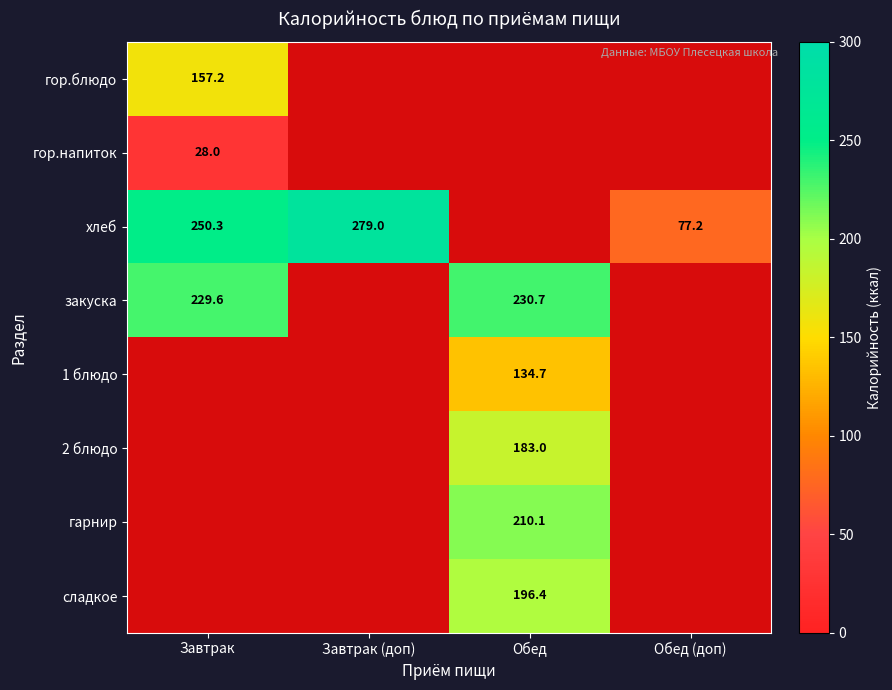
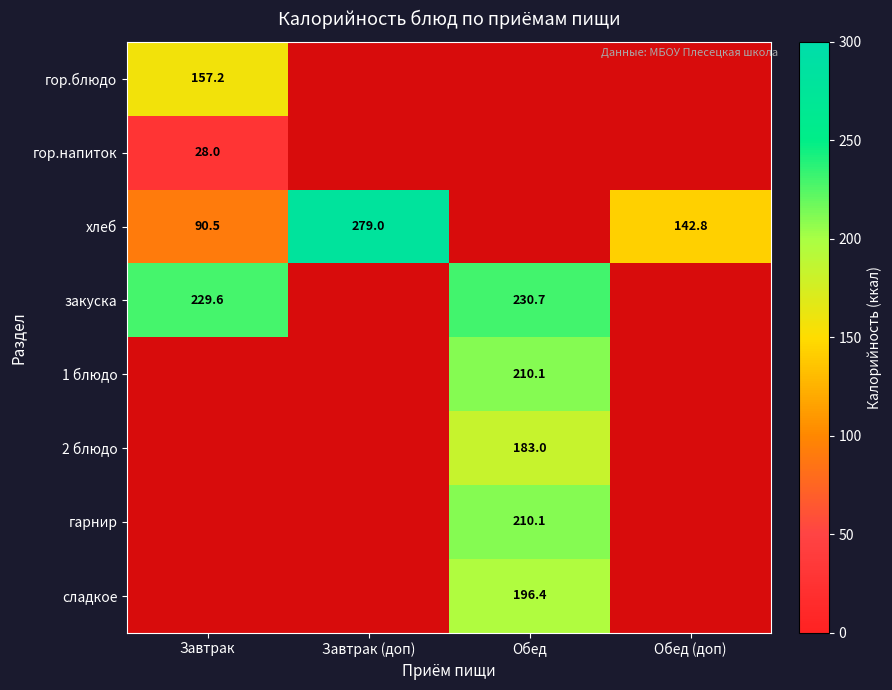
хлеб, Завтрак: 250.3 -> 90.5
хлеб, Обед (доп): 77.2 -> 142.8
1 блюдо, Обед: 134.7 -> 210.1
